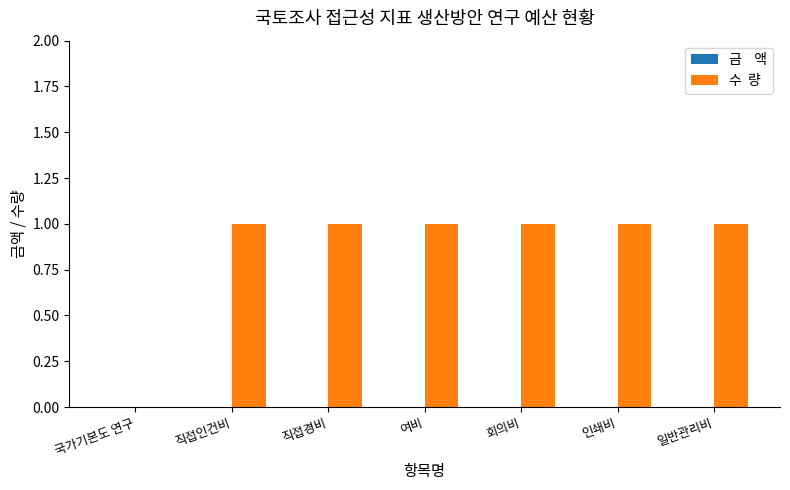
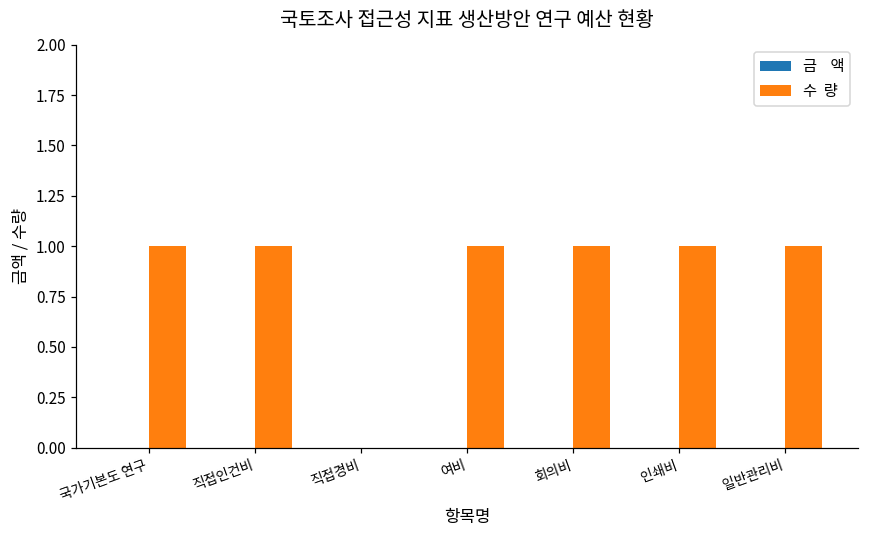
수 량, 국가기본도 연구: 0 -> 1
수 량, 직접경비: 1 -> 0
